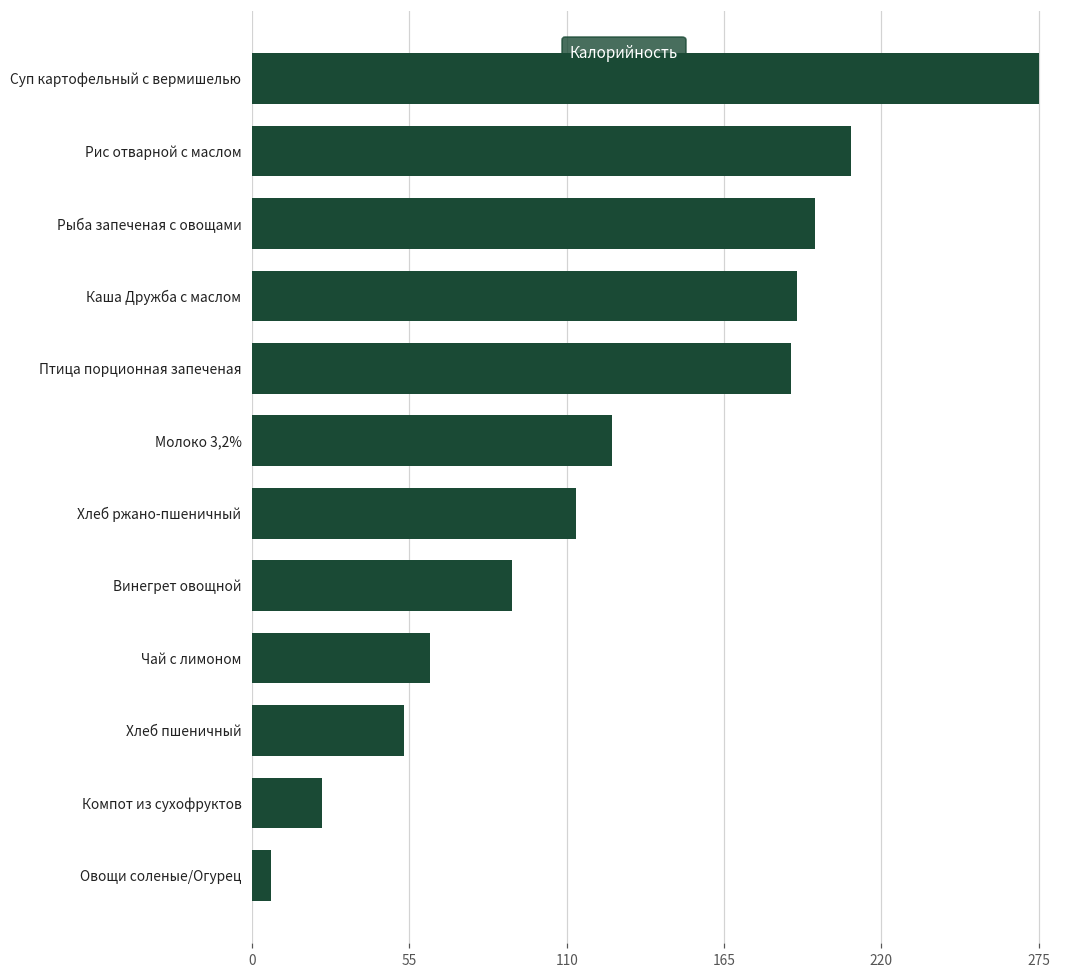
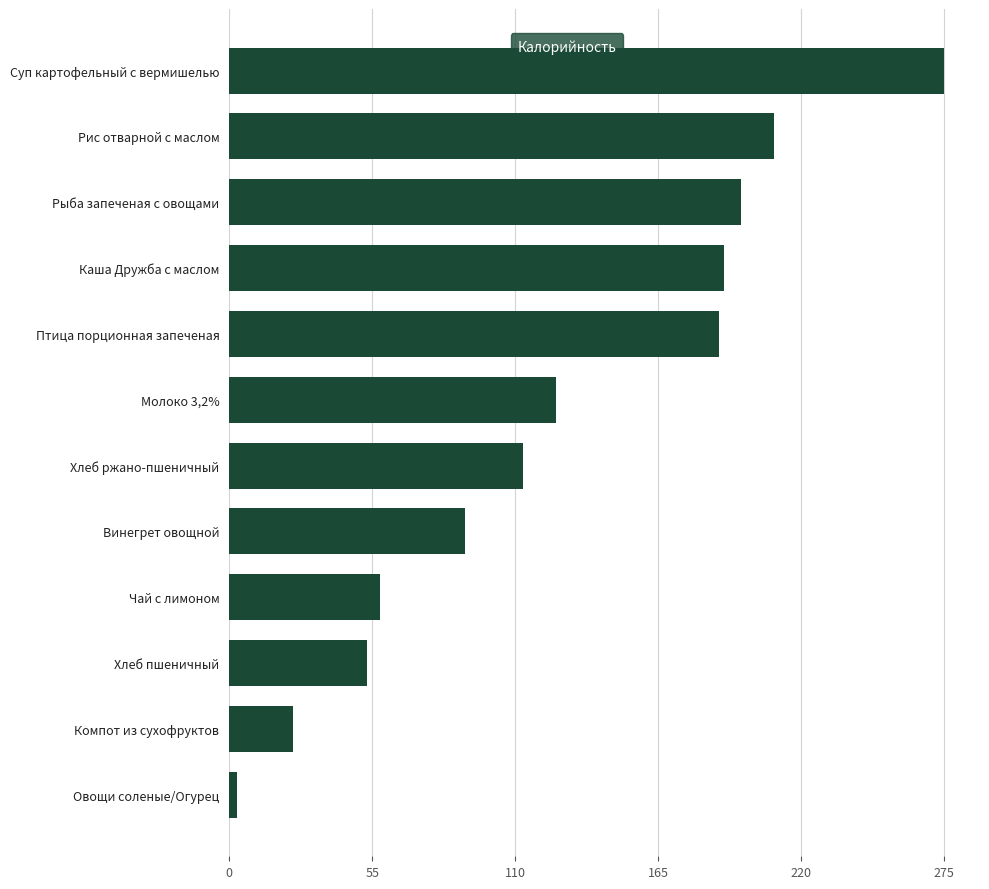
Чай с лимоном: 62 -> 58
Овощи соленые/Огурец: 7 -> 3
